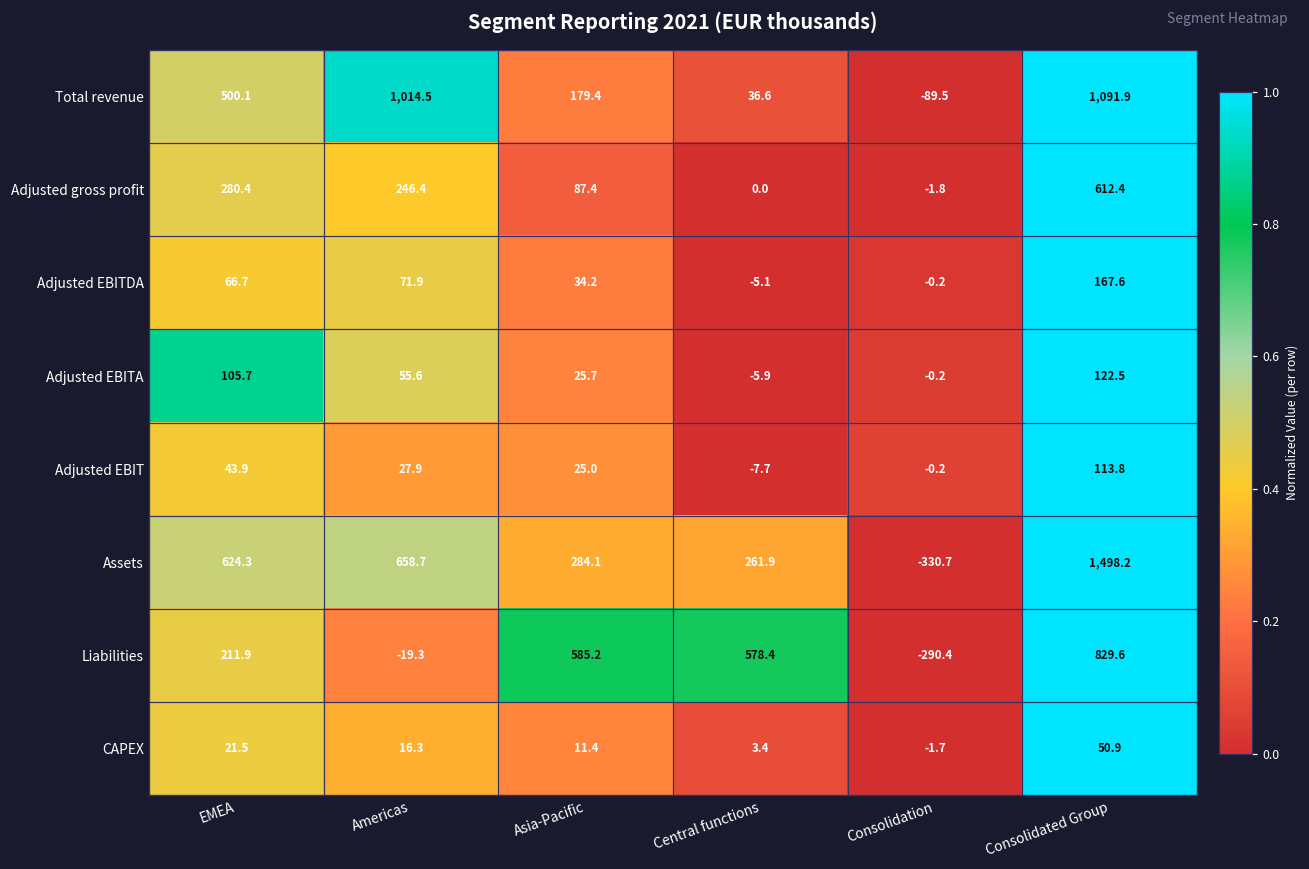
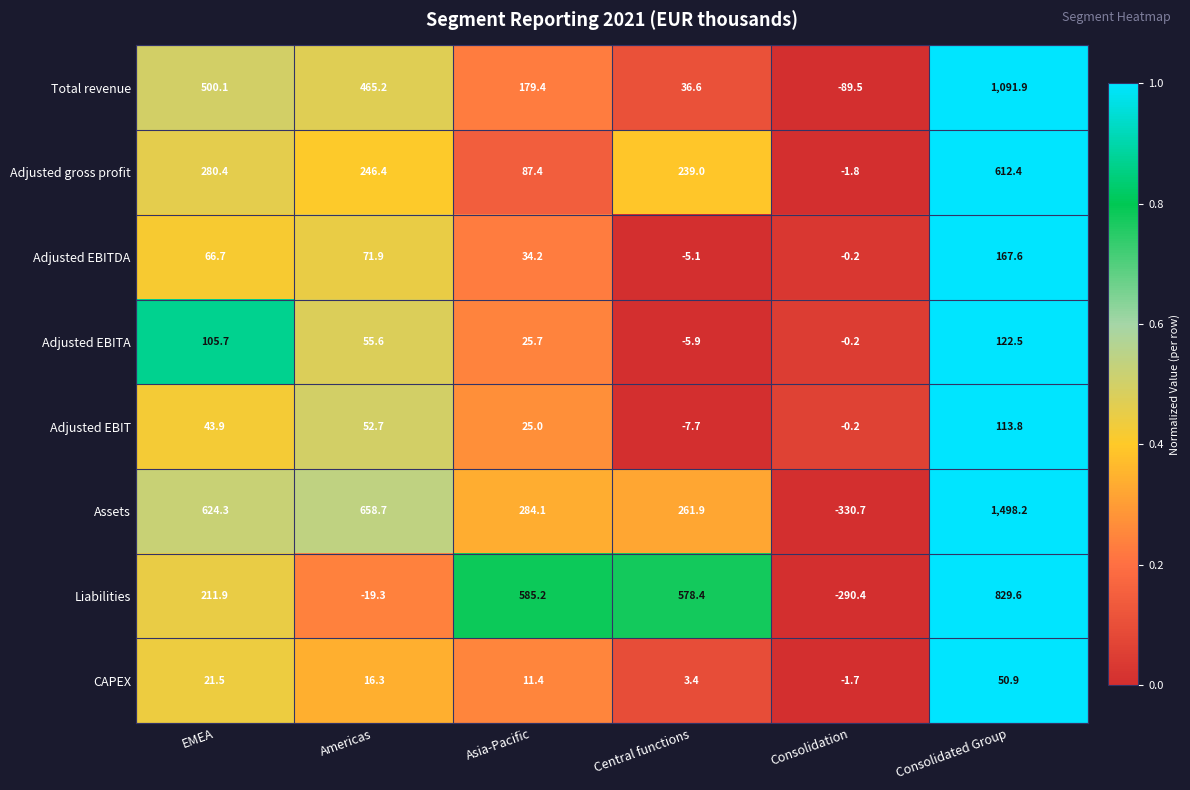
Total revenue, Americas: 1,014.5 -> 465.2
Adjusted gross profit, Central functions: 0.0 -> 239.0
Adjusted EBIT, Americas: 27.9 -> 52.7
